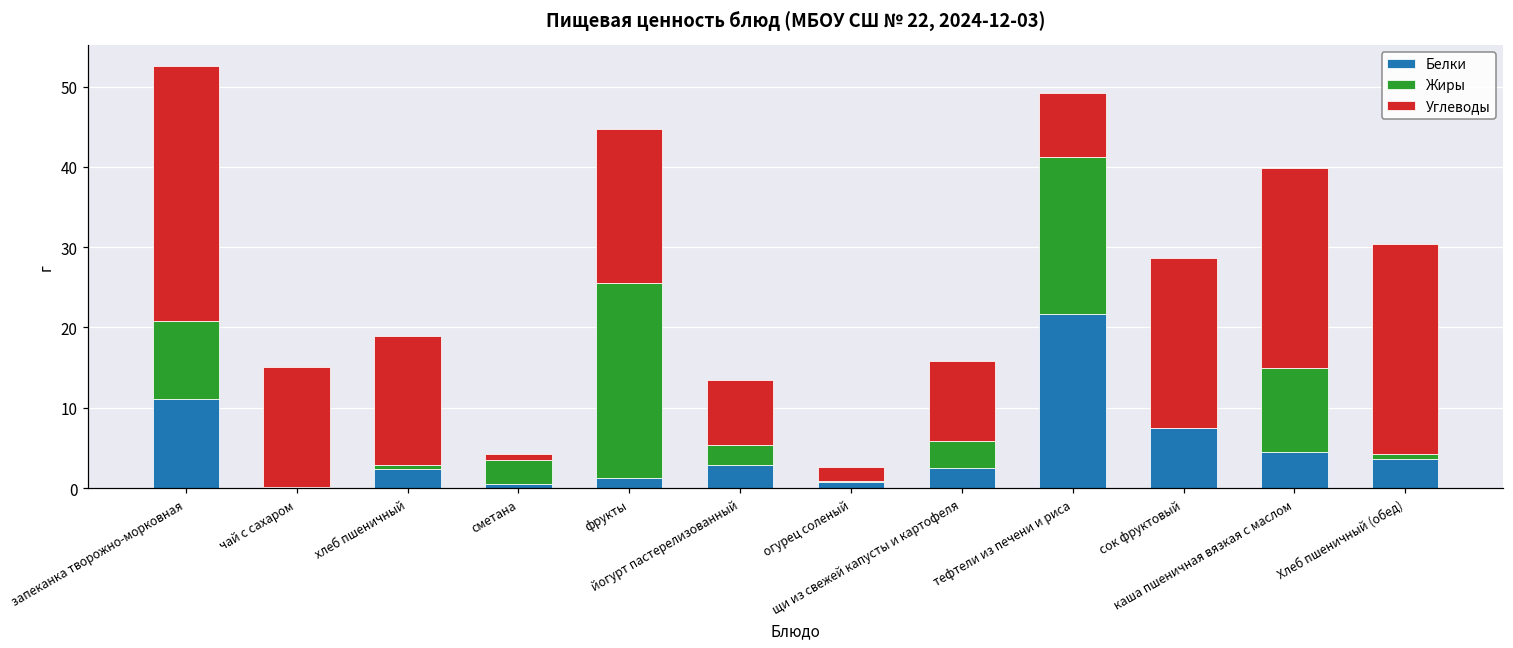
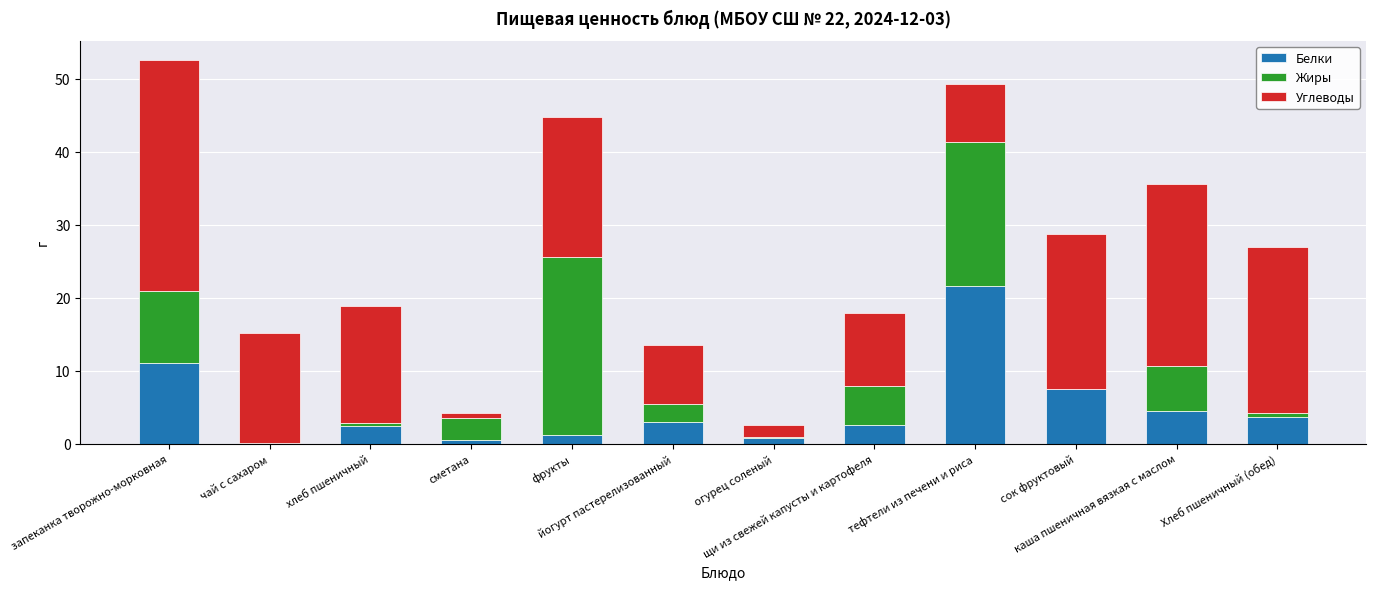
Жиры, щи из свежей капусты и картофеля: 3 -> 5
Жиры, каша пшеничная вязкая с маслом: 10 -> 6
Углеводы, Хлеб пшеничный (обед): 26 -> 23
